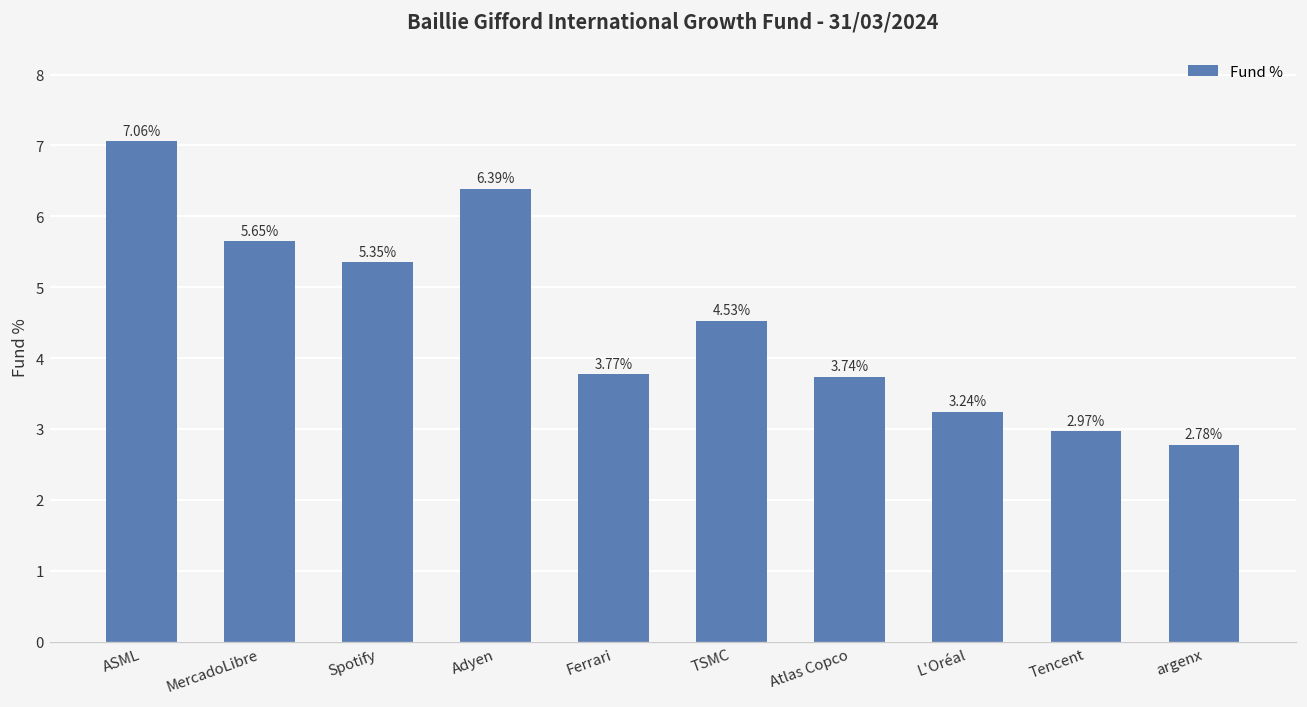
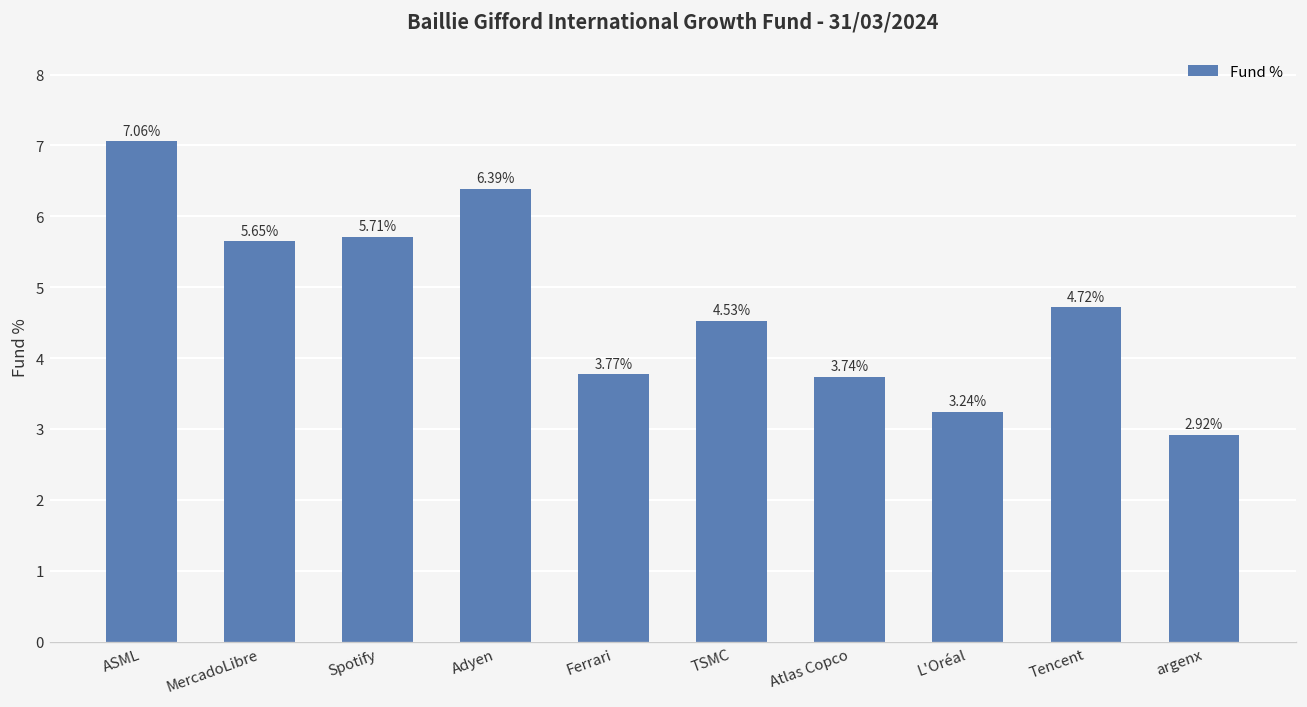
Spotify: 5.35% -> 5.71%
Tencent: 2.97% -> 4.72%
argenx: 2.78% -> 2.92%
